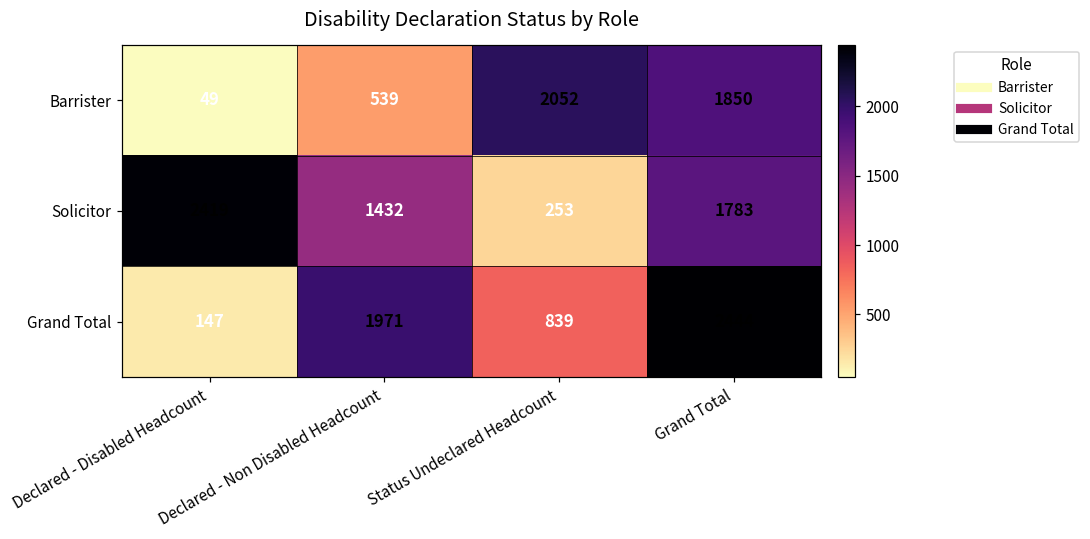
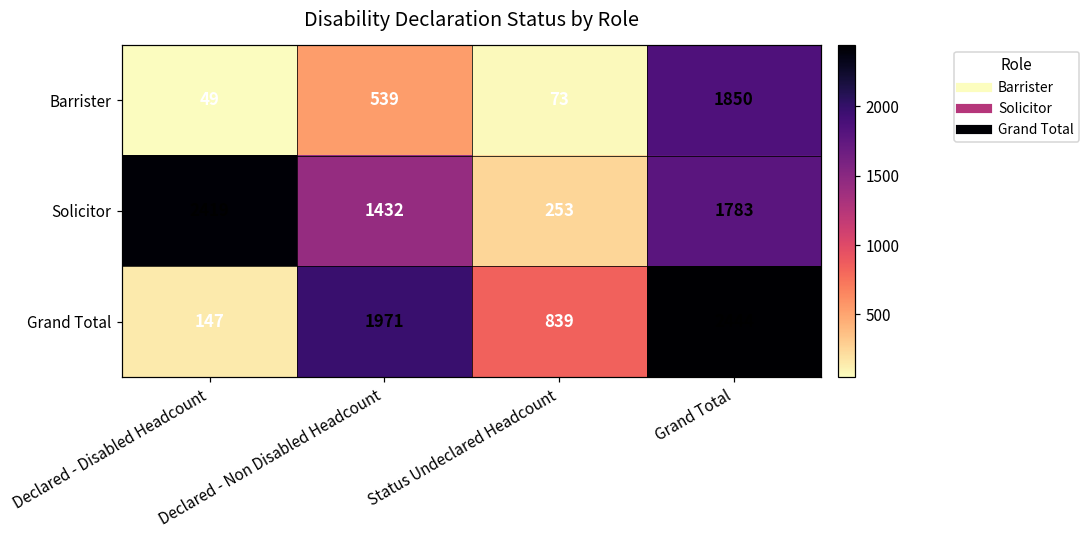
Barrister, Status Undeclared Headcount: 2052 -> 73
